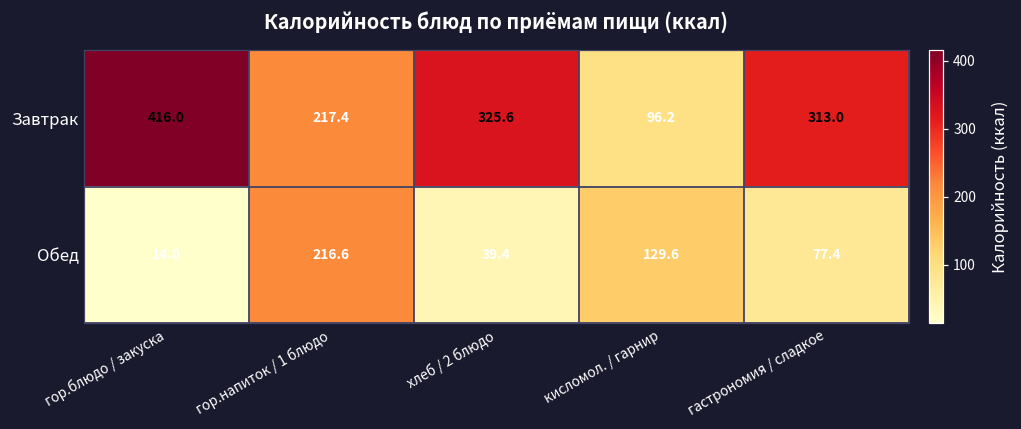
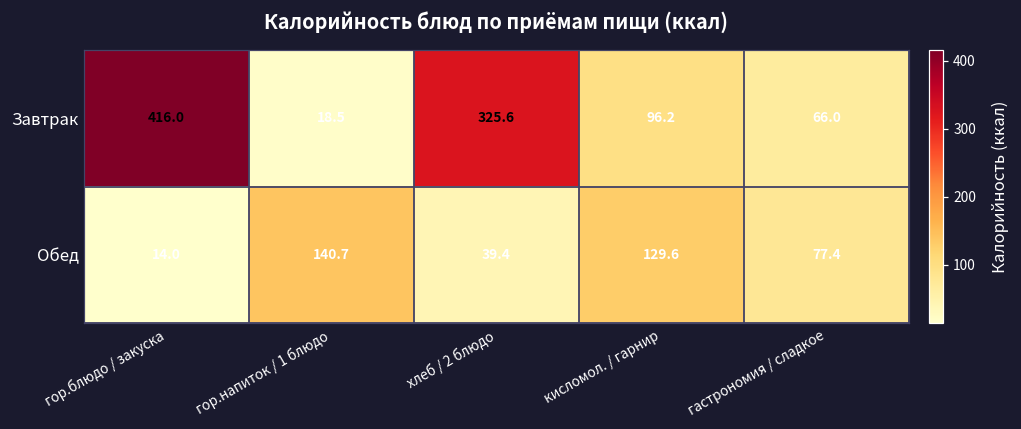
Завтрак, гор.напиток / 1 блюдо: 217.4 -> 18.5
Завтрак, гастрономия / сладкое: 313.0 -> 66.0
Обед, гор.напиток / 1 блюдо: 216.6 -> 140.7
